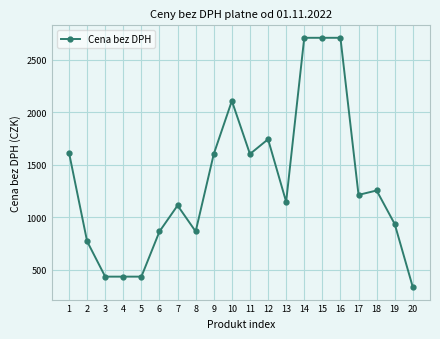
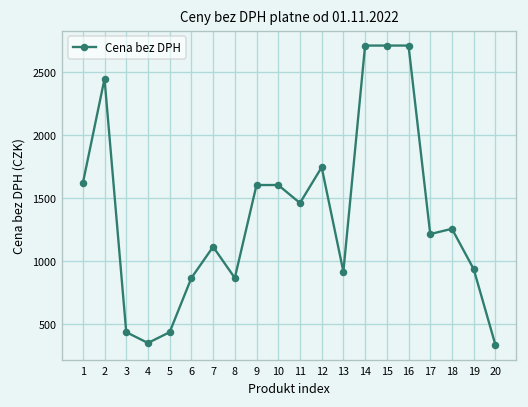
2: 770 -> 2450
4: 430 -> 350
10: 2110 -> 1600
11: 1600 -> 1460
13: 1150 -> 910
